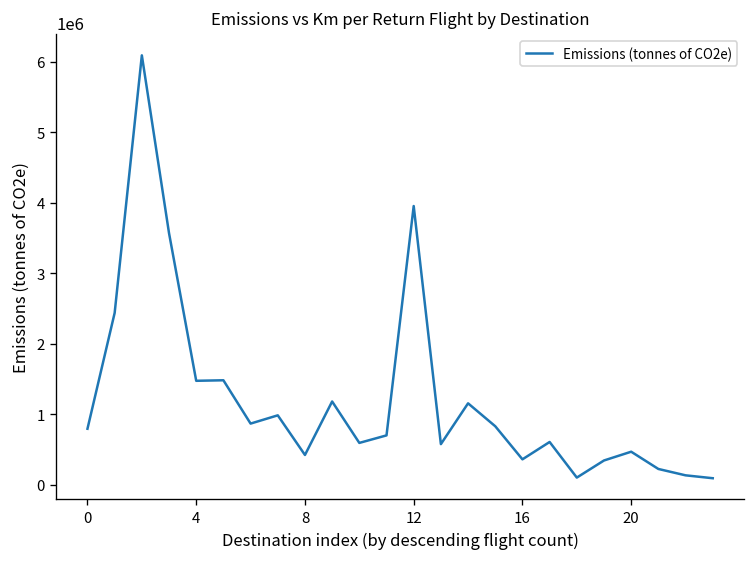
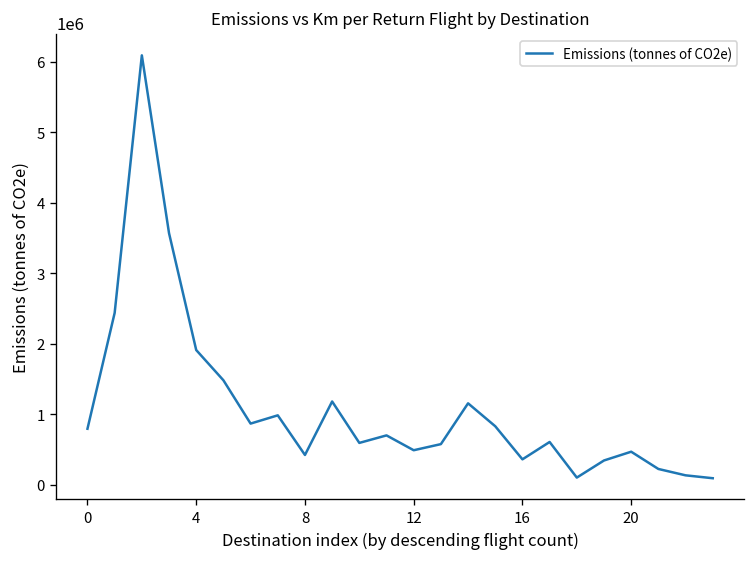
4: 1500000 -> 1900000
12: 4000000 -> 500000
